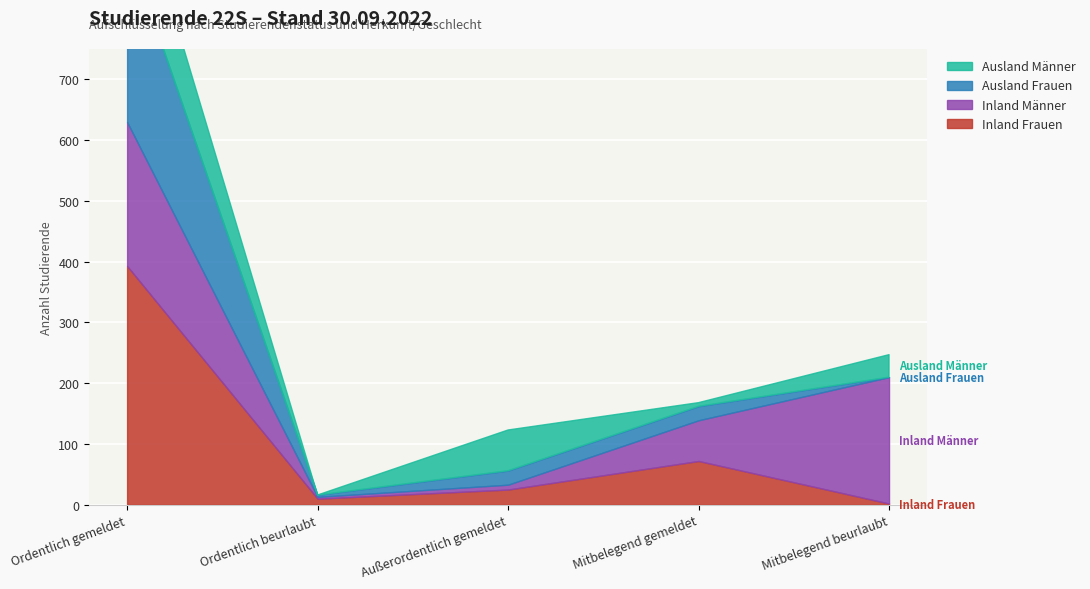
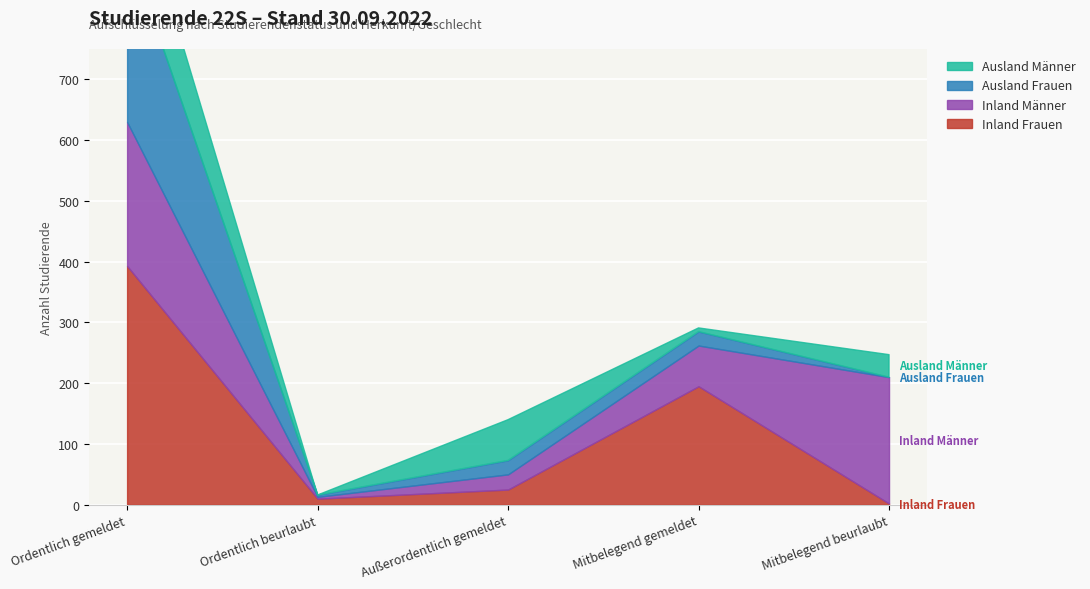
Inland Männer, Außerordentlich gemeldet: 10 -> 30
Inland Frauen, Mitbelegend gemeldet: 70 -> 200
